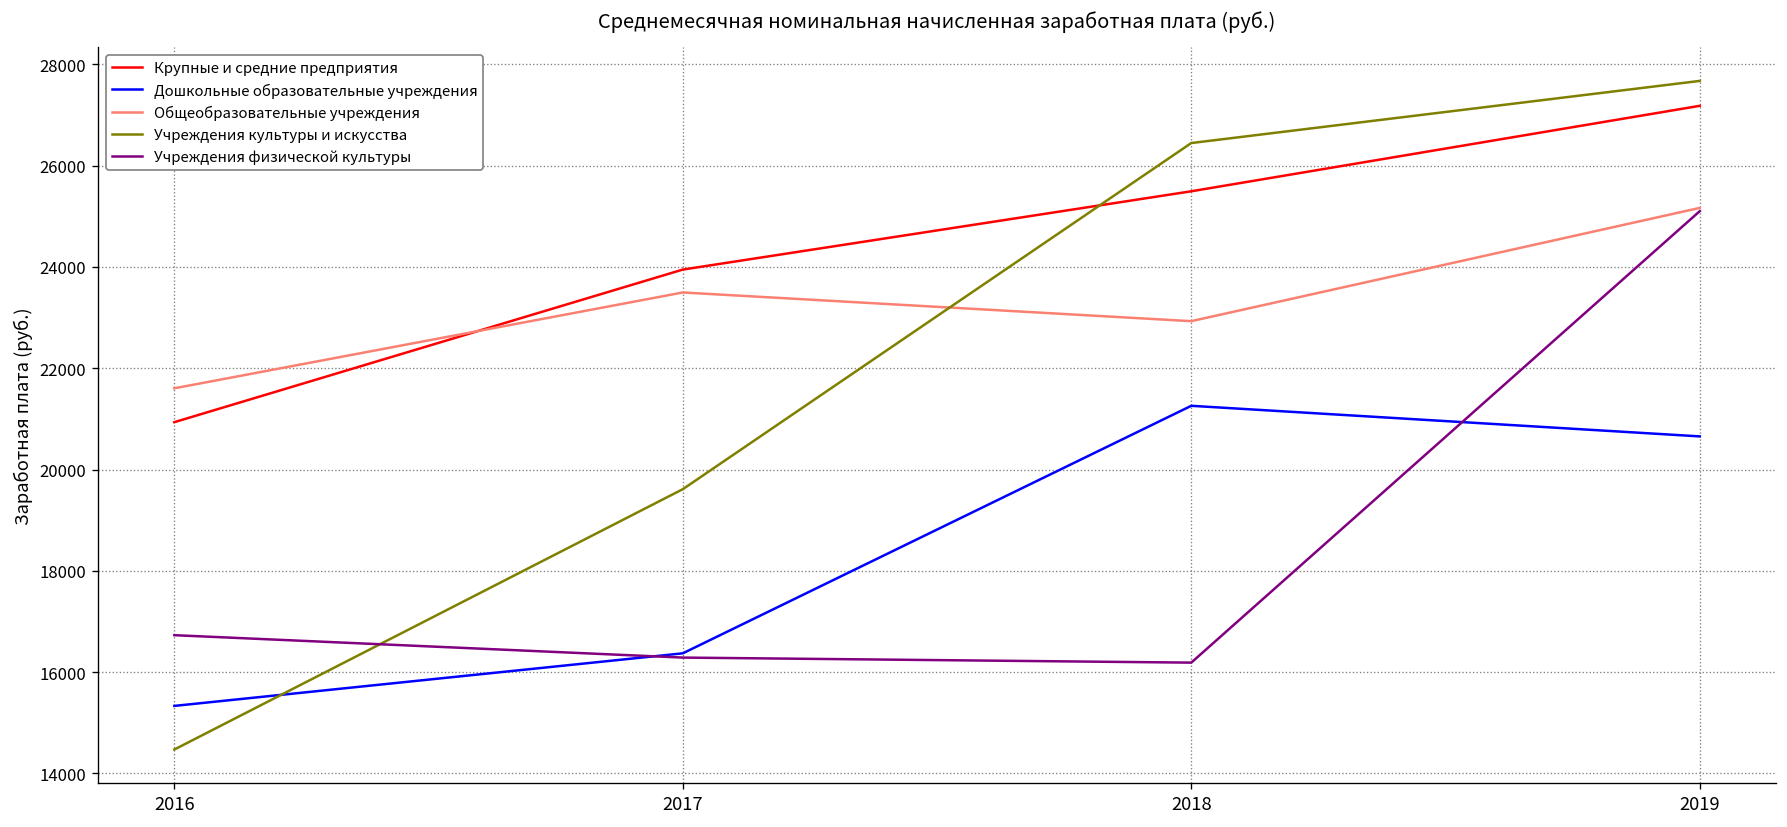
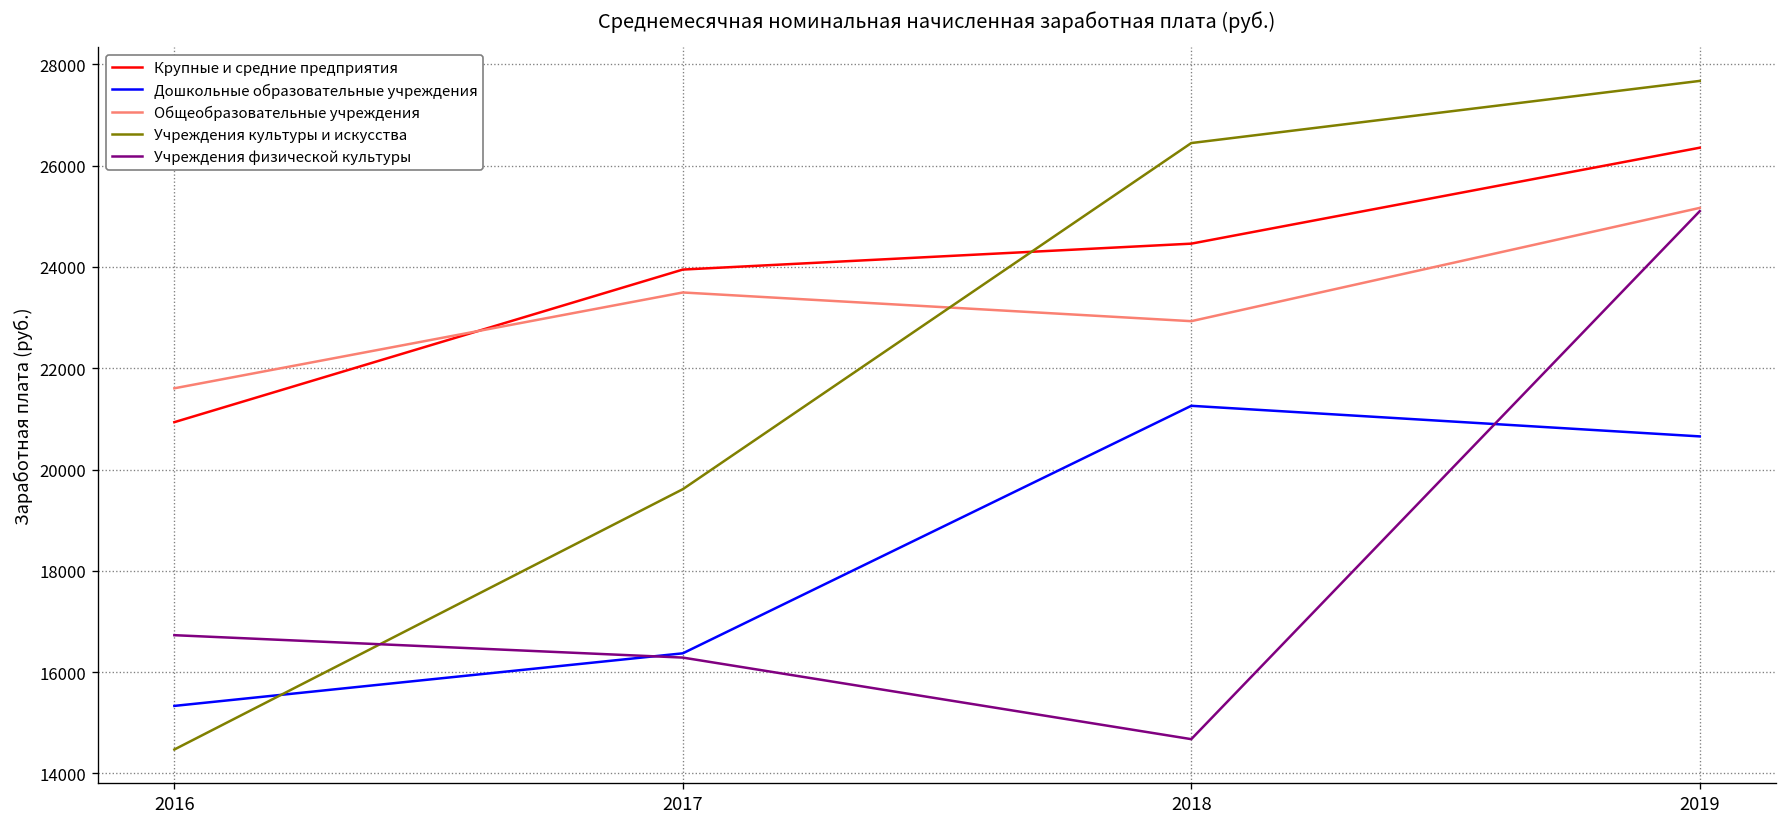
Крупные и средние предприятия, 2018: 25500 -> 24500
Учреждения физической культуры, 2018: 16200 -> 14700
Крупные и средние предприятия, 2019: 27200 -> 26400
